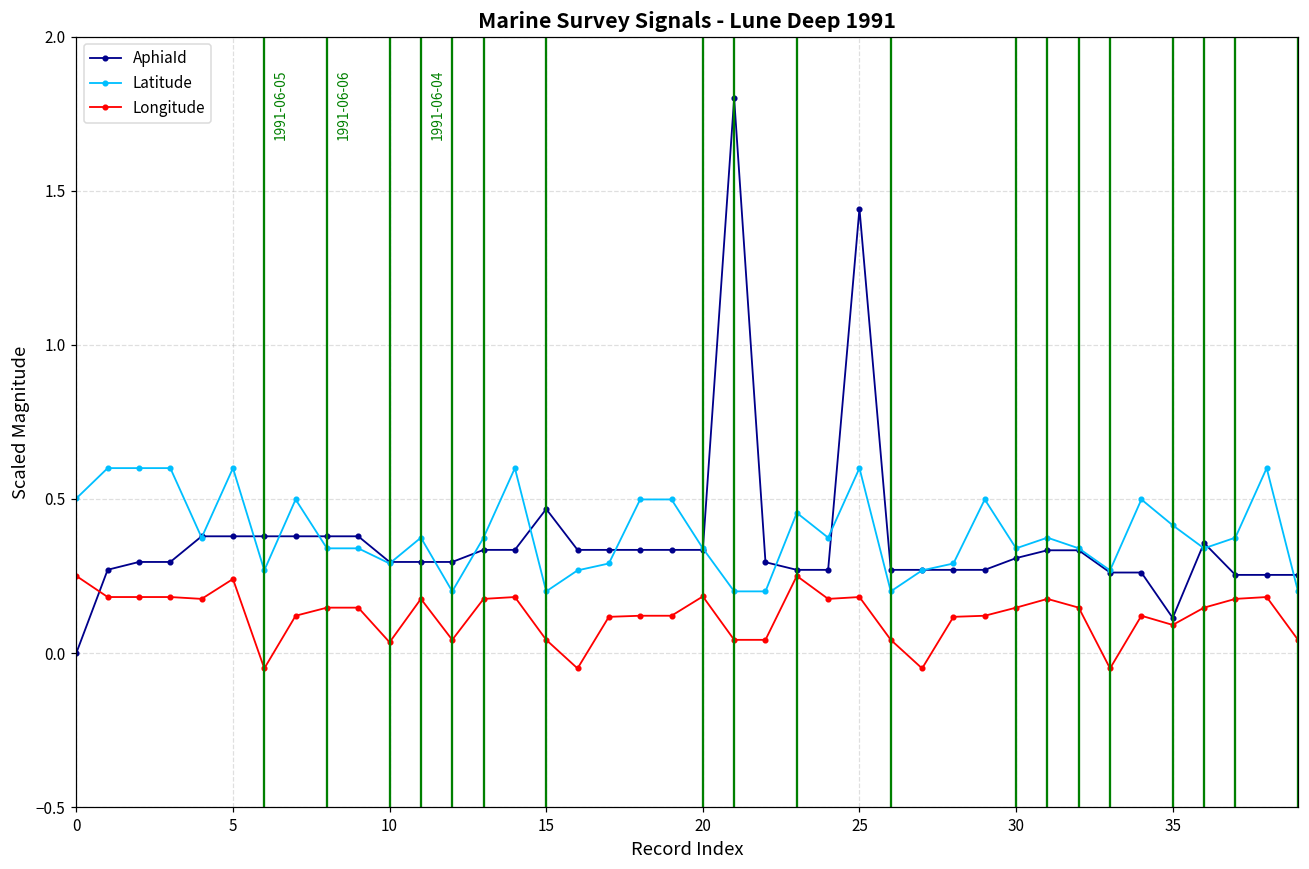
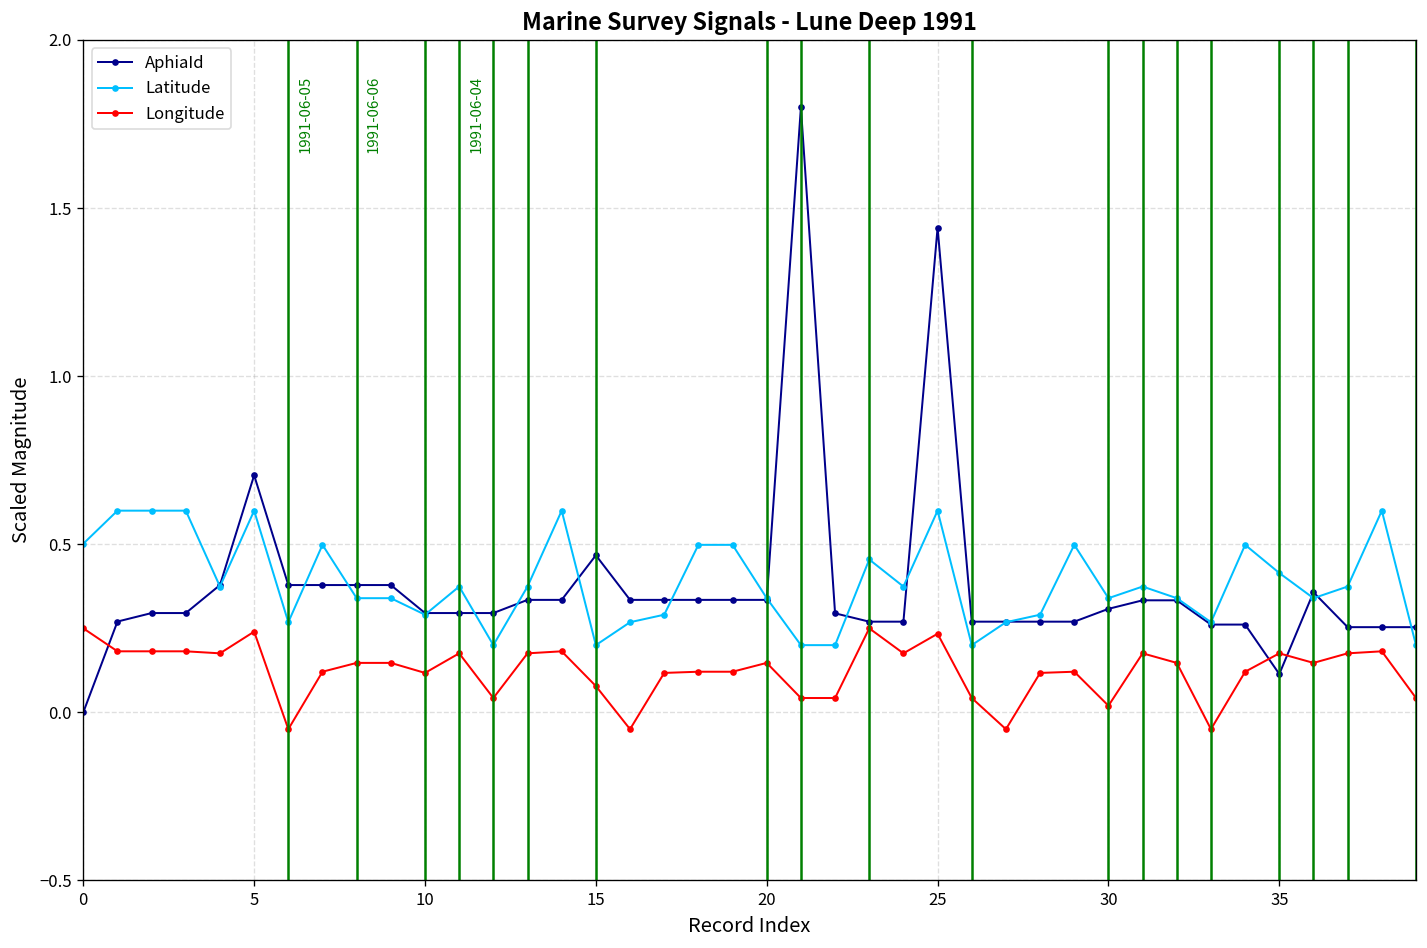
AphiaId, 5: 0.38 -> 0.71
Longitude, 10: 0.03 -> 0.12
Longitude, 15: 0.04 -> 0.08
Longitude, 20: 0.18 -> 0.15
Longitude, 25: 0.18 -> 0.23
Longitude, 30: 0.15 -> 0.02
Longitude, 35: 0.09 -> 0.18
